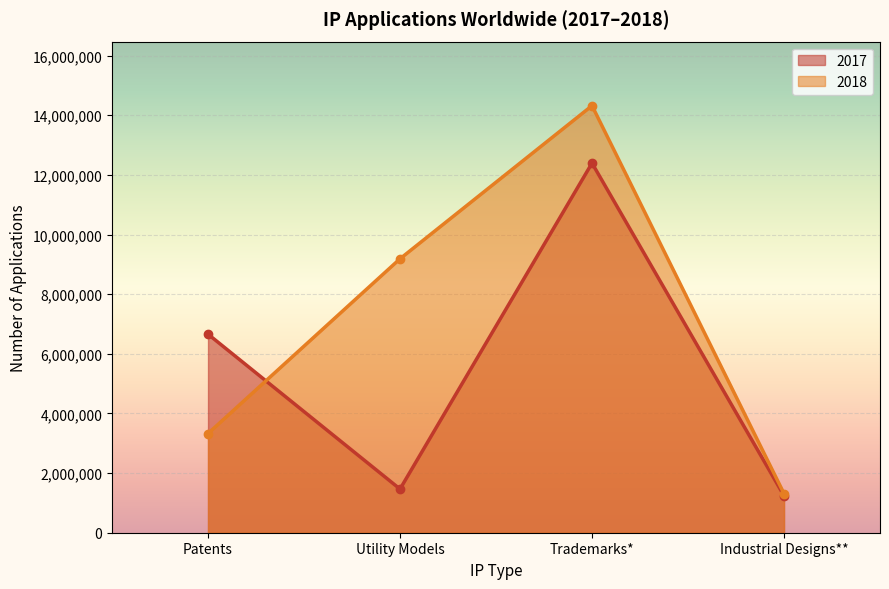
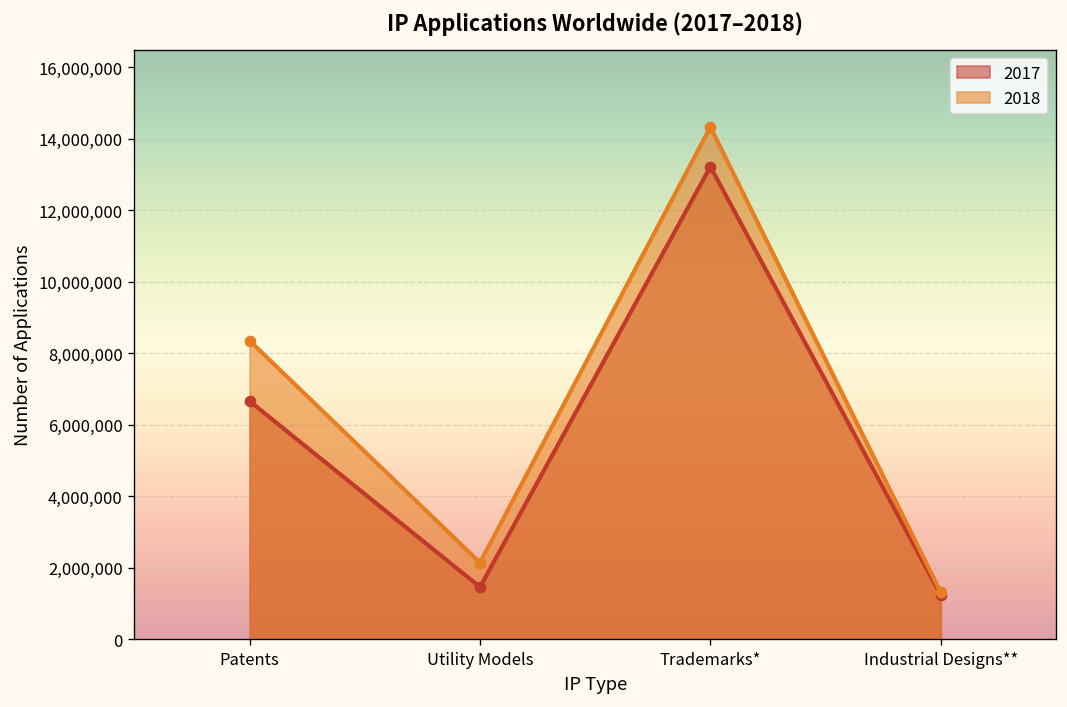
2018, Patents: 3,300,000 -> 8,300,000
2018, Utility Models: 9,200,000 -> 2,100,000
2017, Trademarks*: 12,400,000 -> 13,200,000
